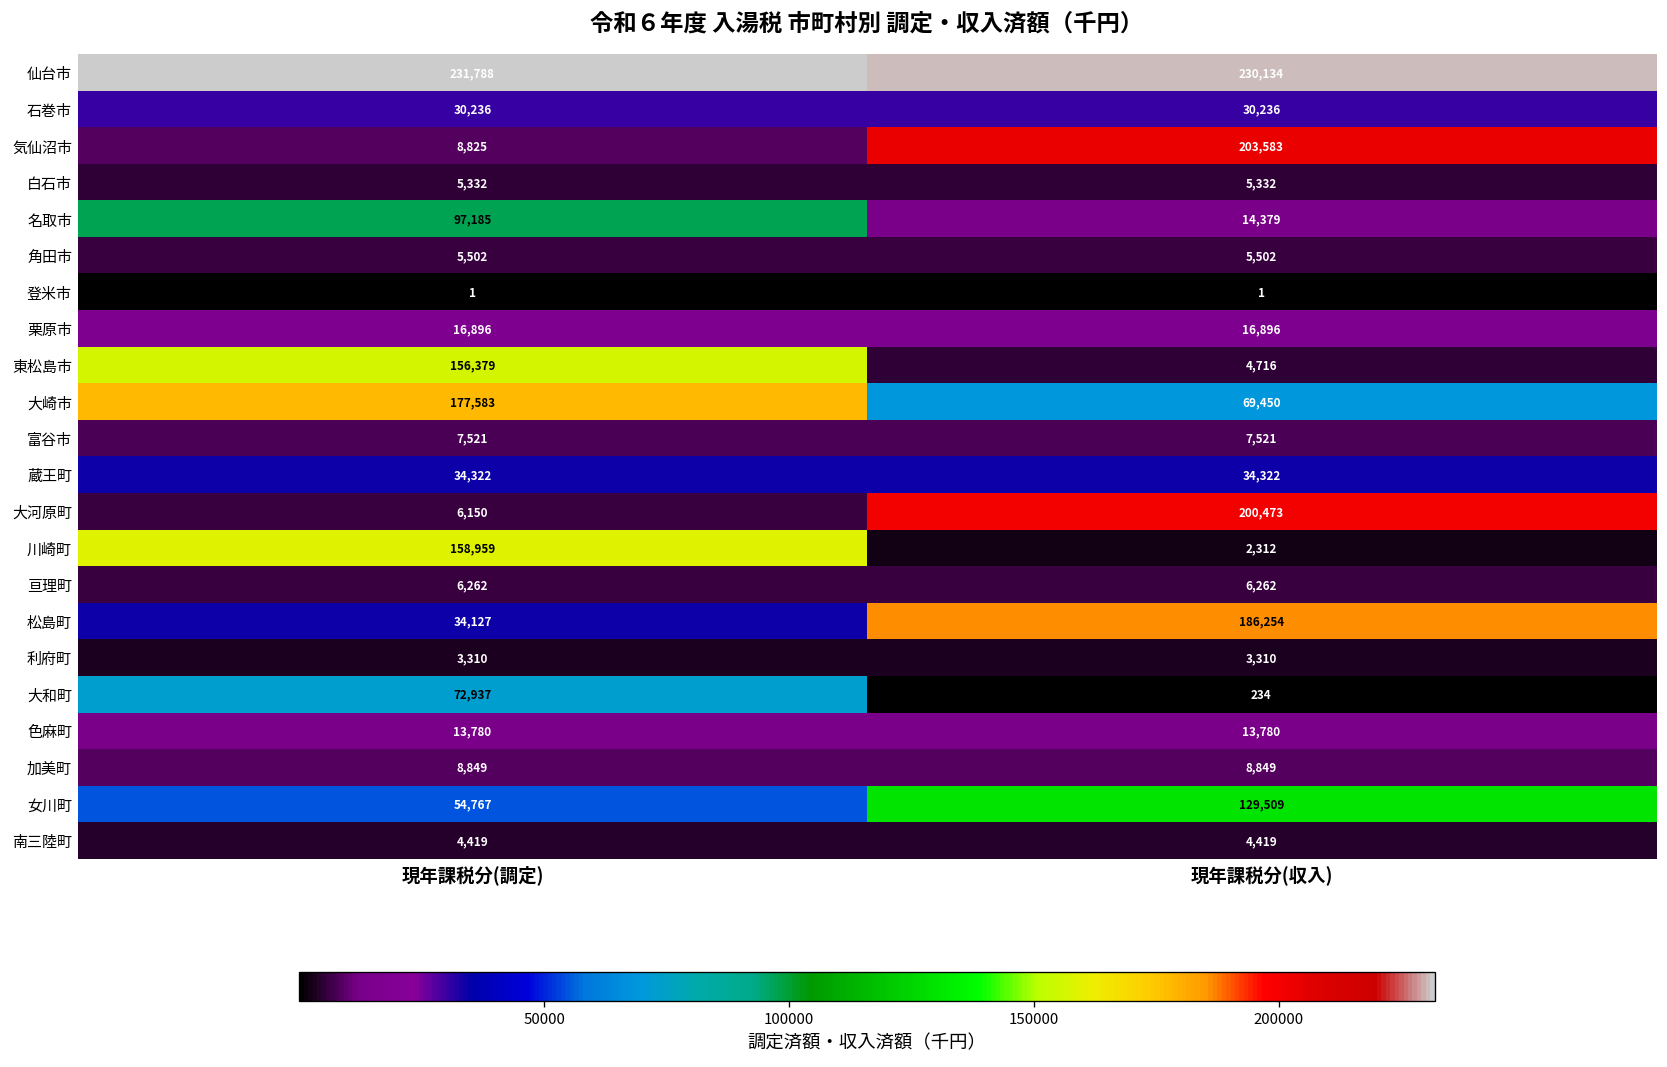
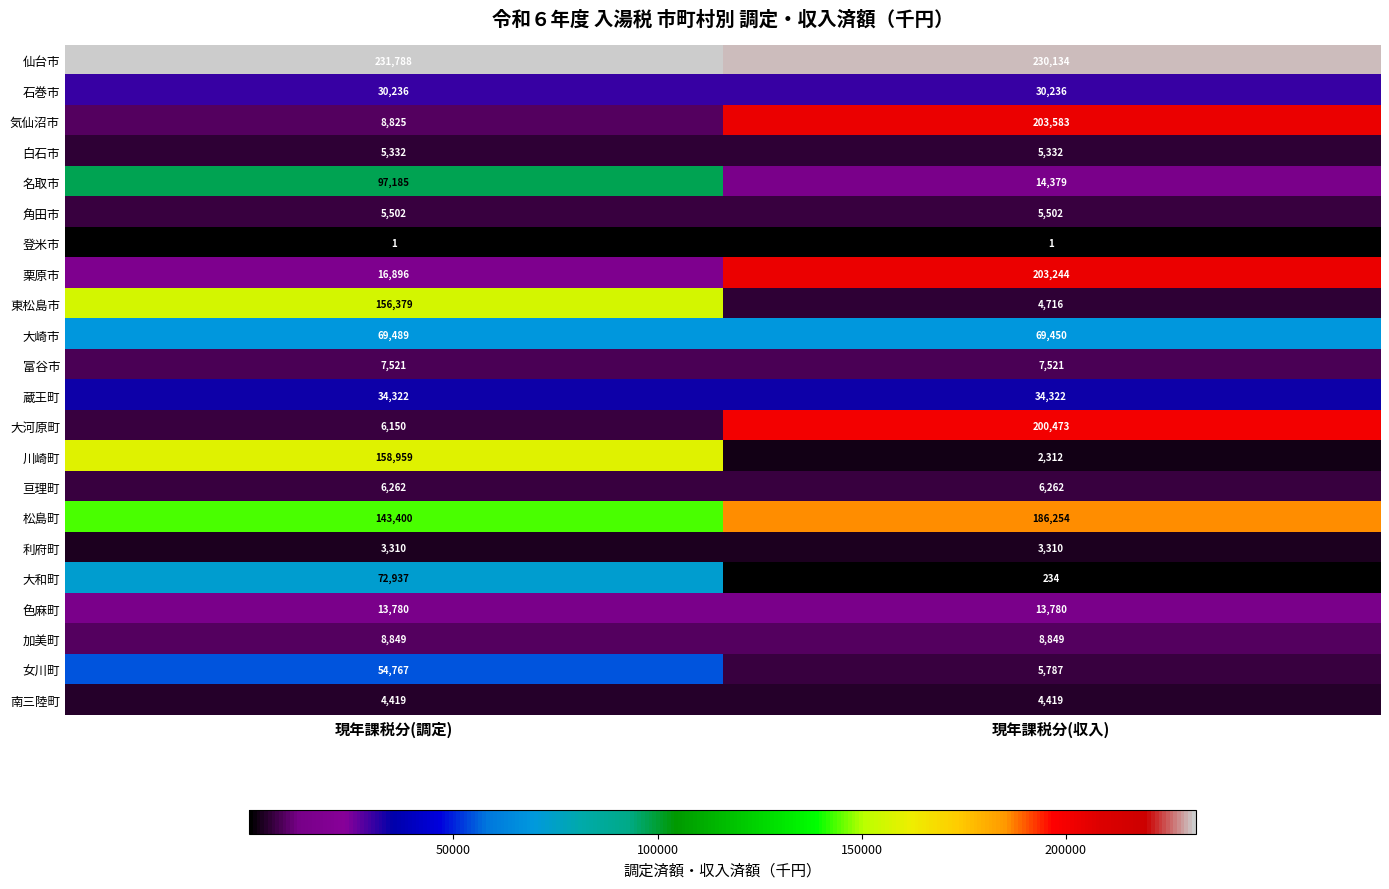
栗原市, 現年課税分(収入): 16,896 -> 203,244
大崎市, 現年課税分(調定): 177,583 -> 69,489
松島町, 現年課税分(調定): 34,127 -> 143,400
女川町, 現年課税分(収入): 129,509 -> 5,787
